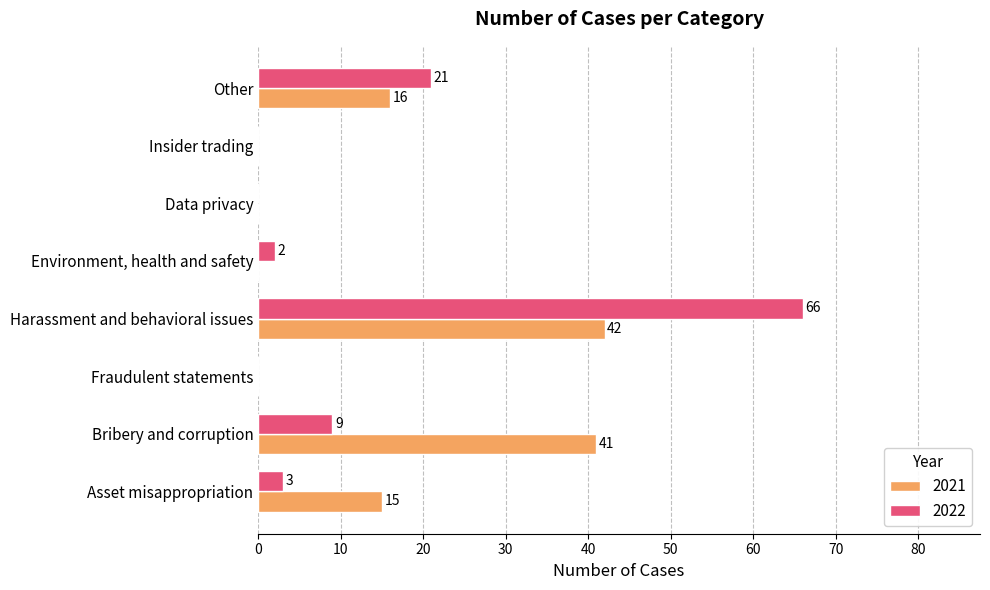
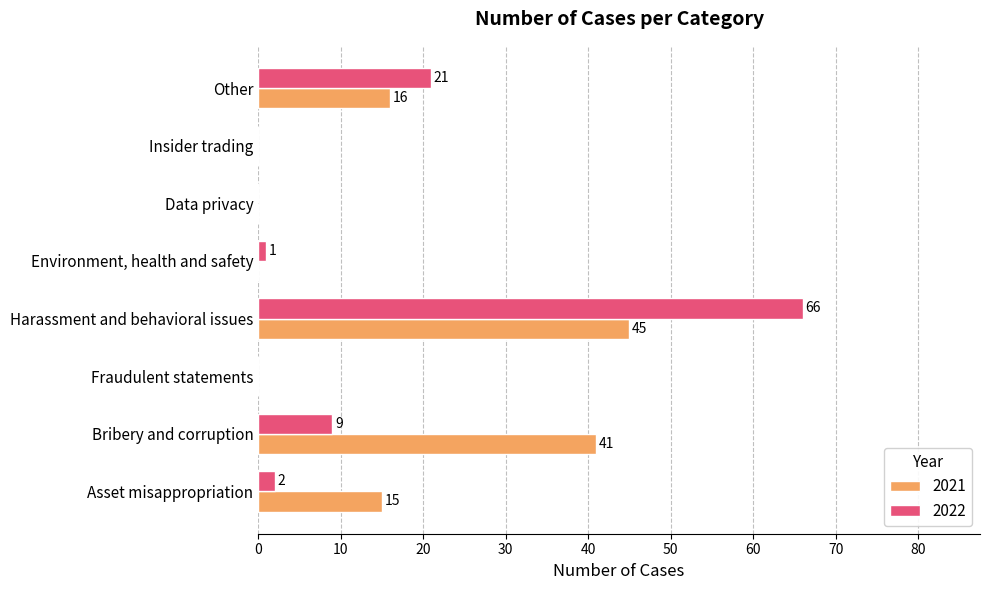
2022, Environment, health and safety: 2 -> 1
2021, Harassment and behavioral issues: 42 -> 45
2022, Asset misappropriation: 3 -> 2
